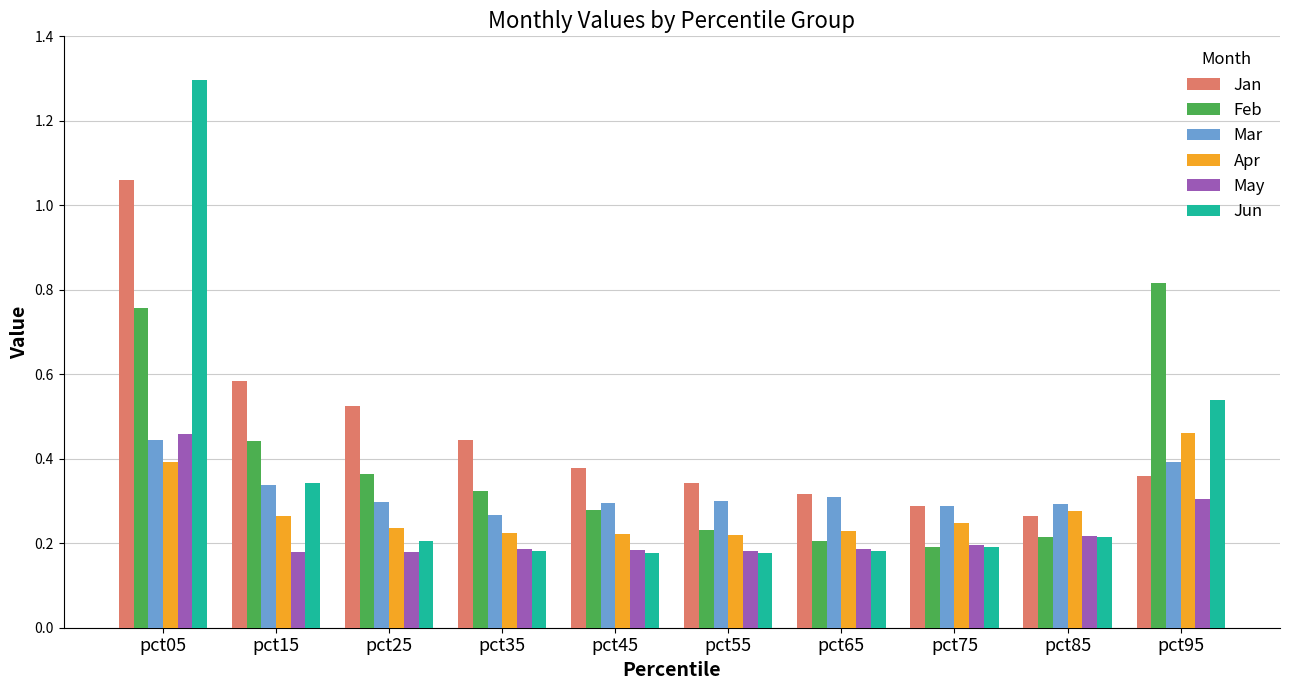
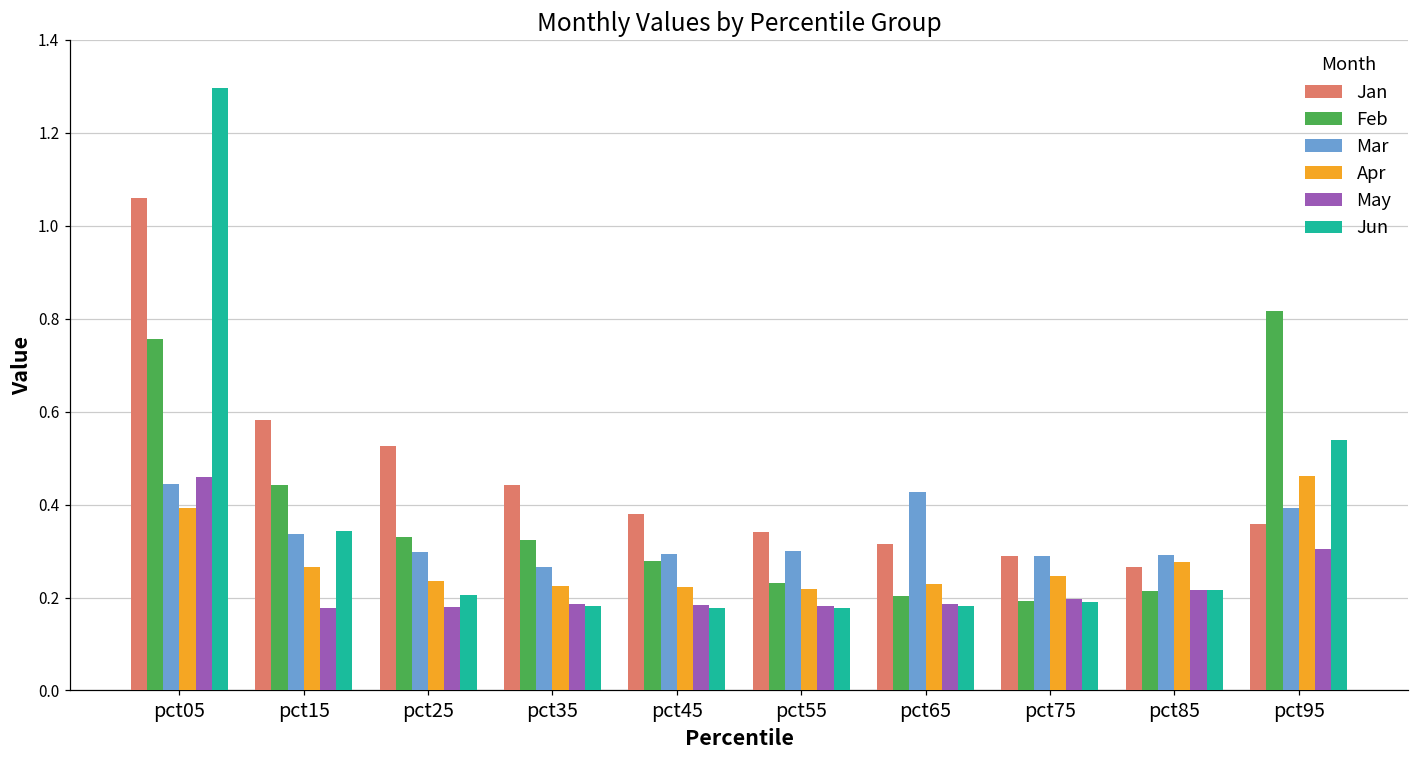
Feb, pct25: 0.36 -> 0.33
Mar, pct65: 0.31 -> 0.43
